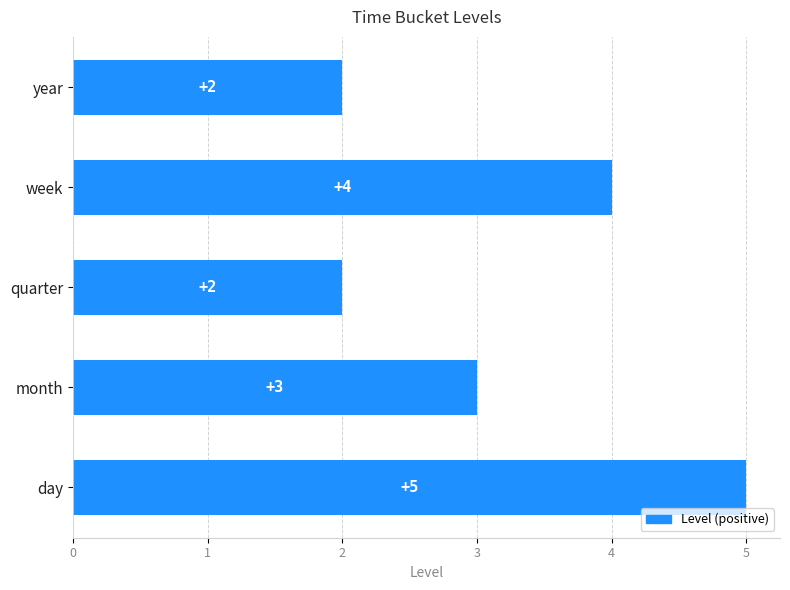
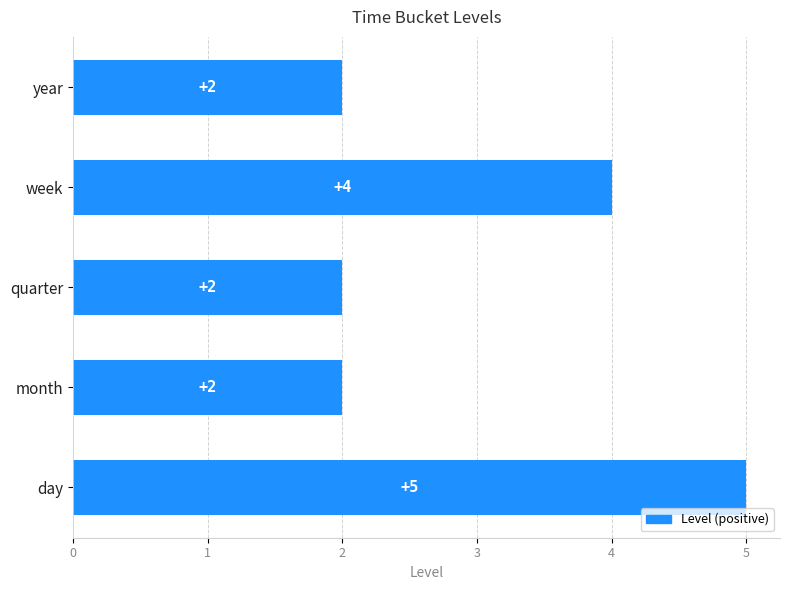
month: +3 -> +2
